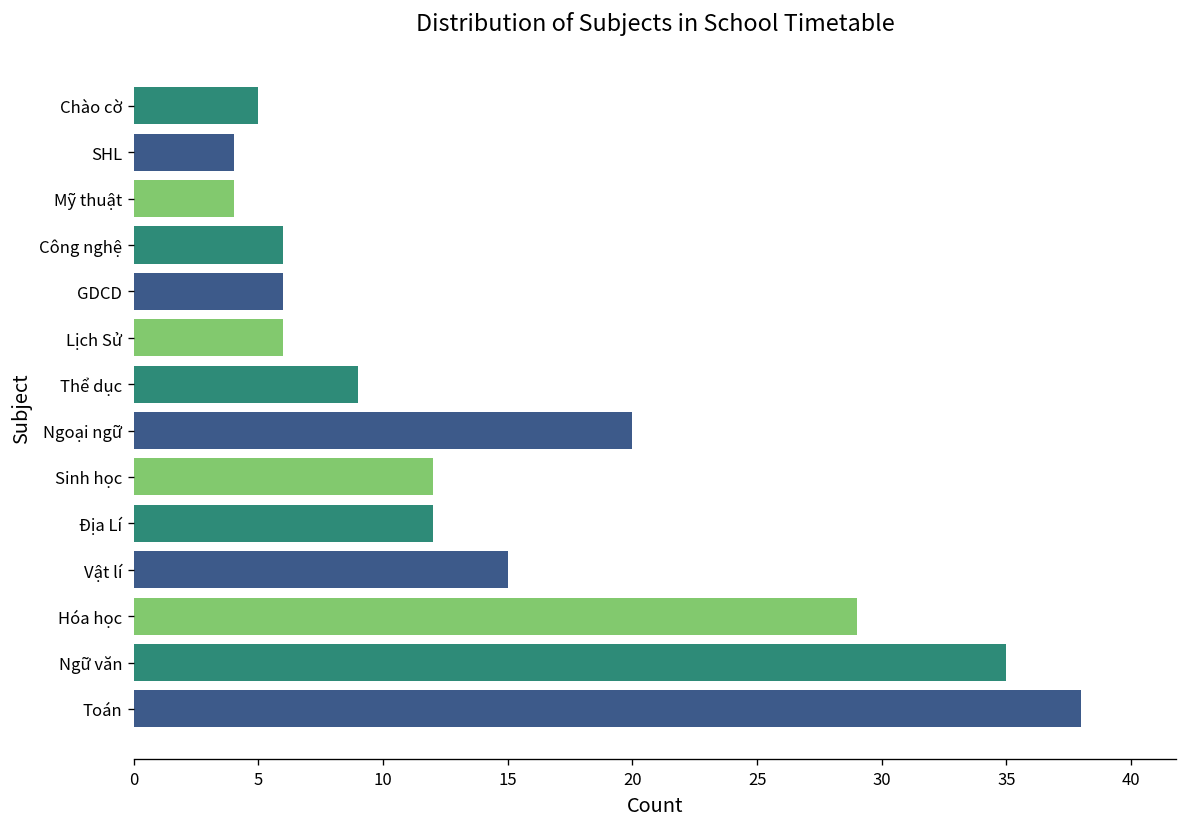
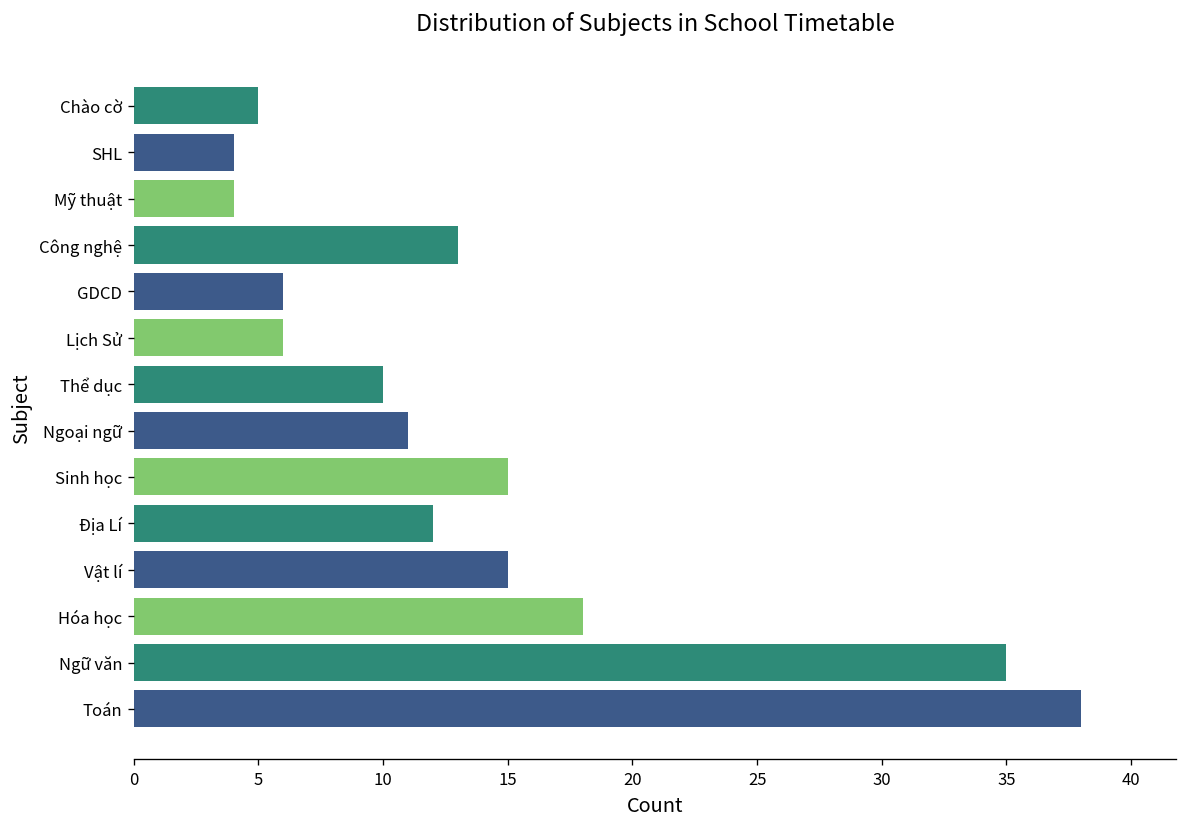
Công nghệ: 6 -> 13
Thể dục: 9 -> 10
Ngoại ngữ: 20 -> 11
Sinh học: 12 -> 15
Hóa học: 29 -> 18
